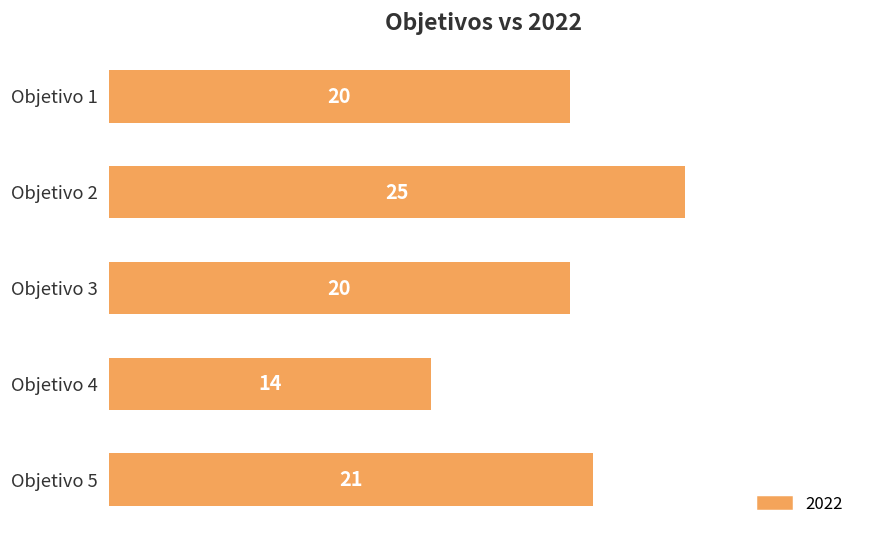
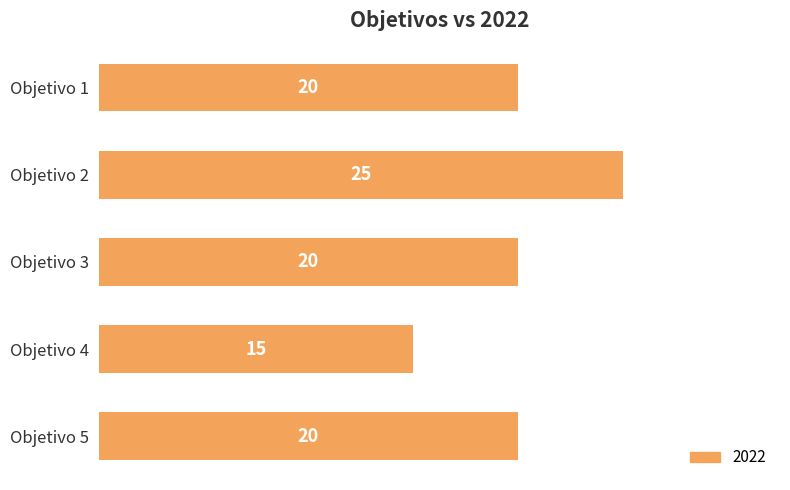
Objetivo 4: 14 -> 15
Objetivo 5: 21 -> 20
